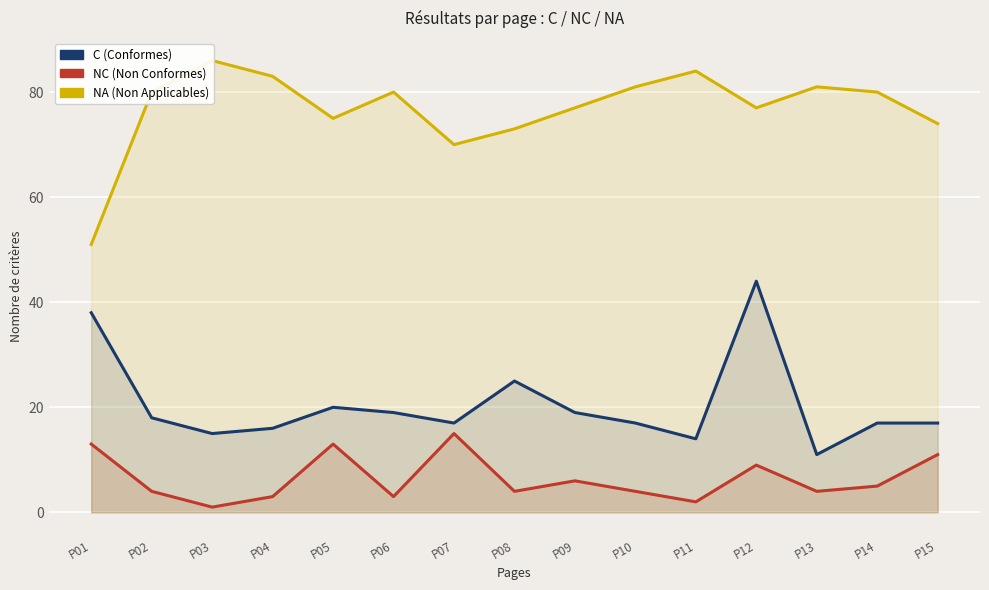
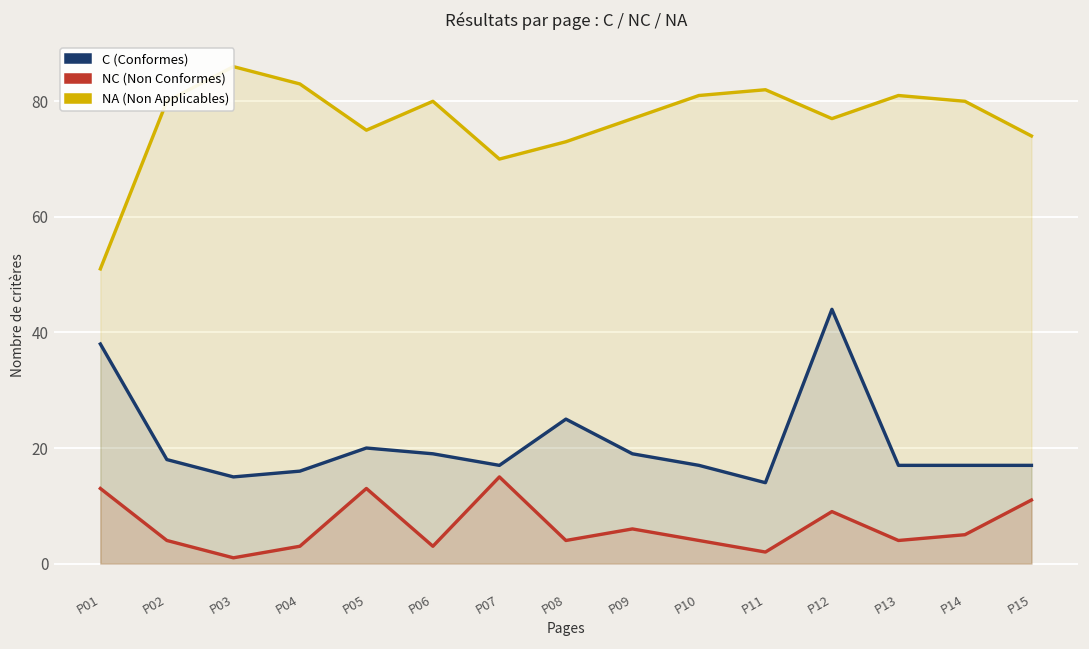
NA (Non Applicables), P11: 84 -> 82
C (Conformes), P13: 11 -> 17
